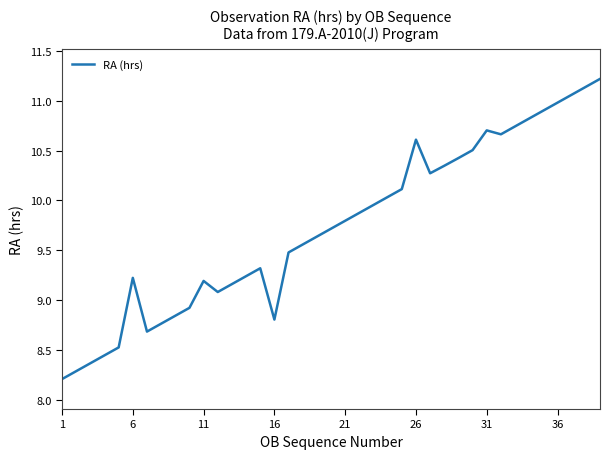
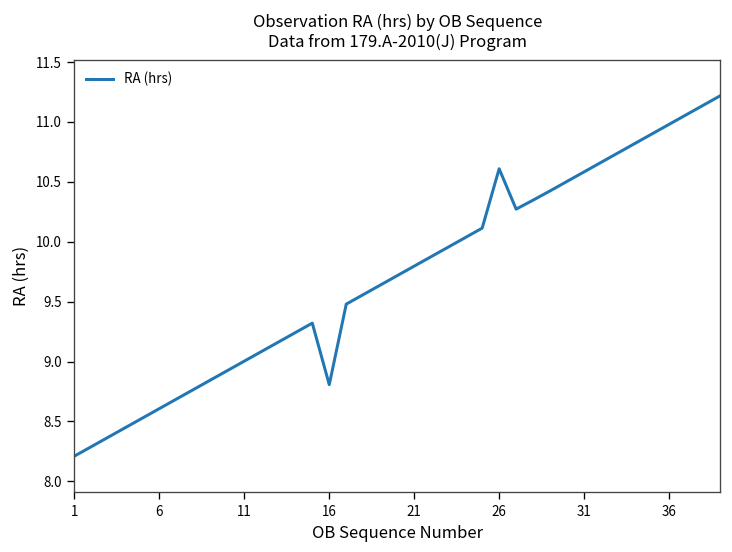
6: 9.2 -> 8.6
11: 9.2 -> 9.0
31: 10.7 -> 10.6
